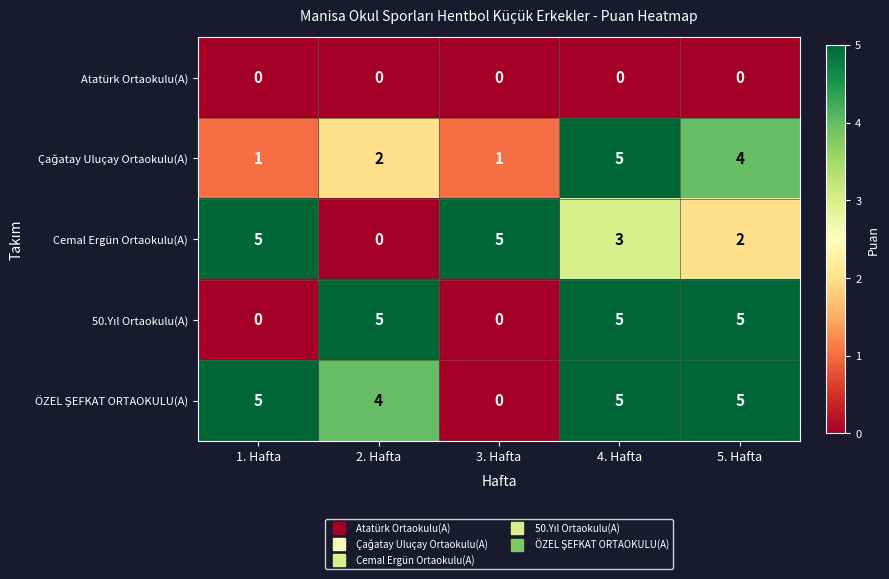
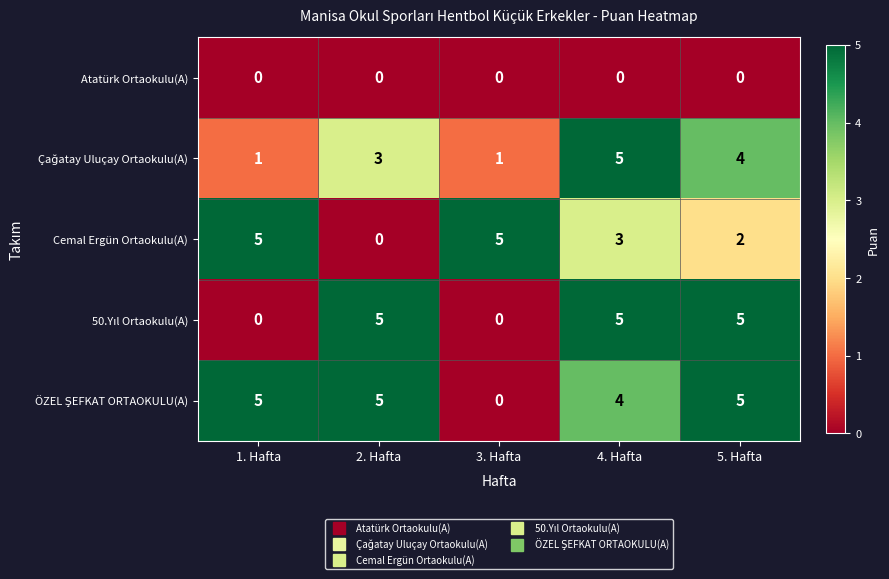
Çağatay Uluçay Ortaokulu(A), 2. Hafta: 2 -> 3
ÖZEL ŞEFKAT ORTAOKULU(A), 2. Hafta: 4 -> 5
ÖZEL ŞEFKAT ORTAOKULU(A), 4. Hafta: 5 -> 4
